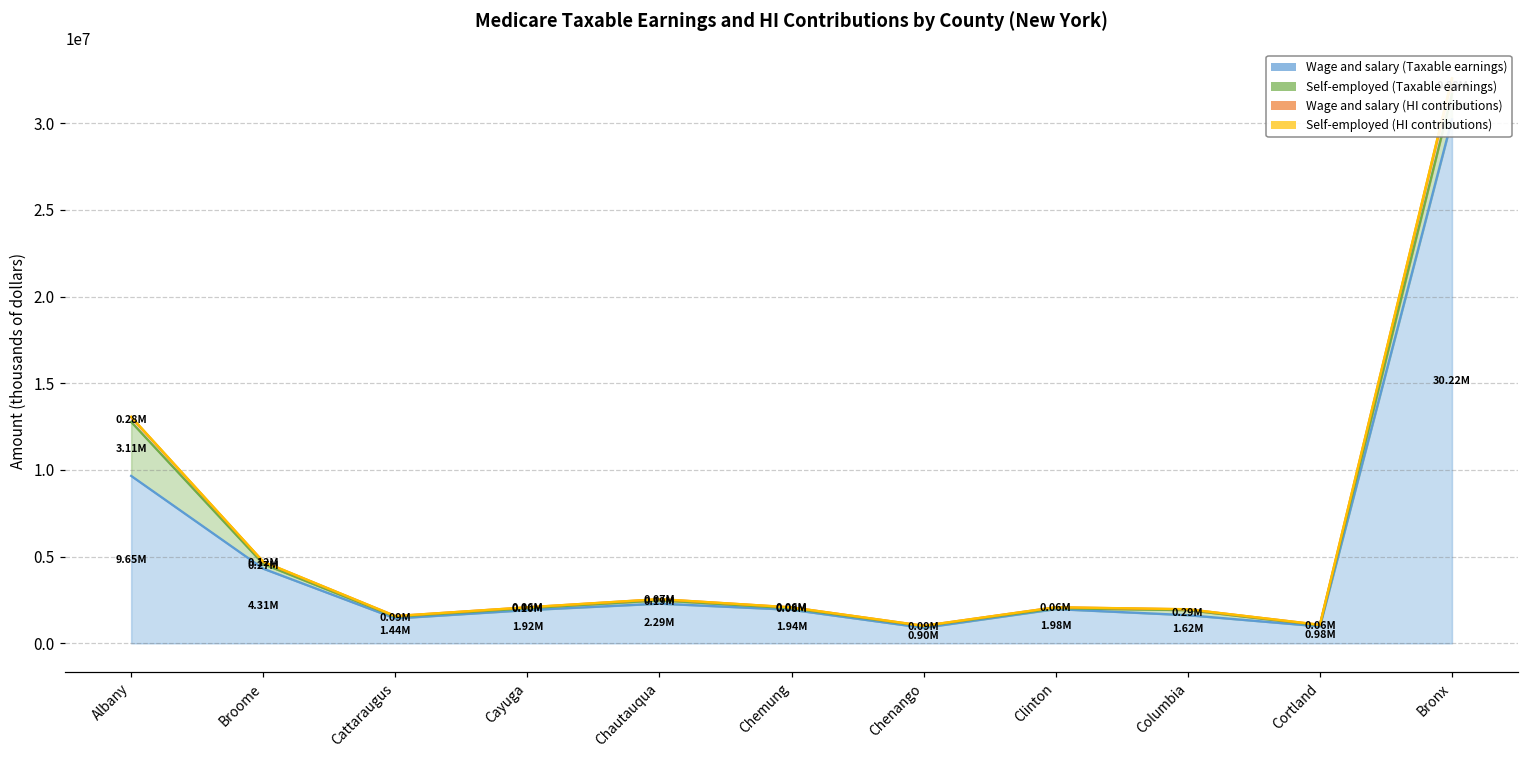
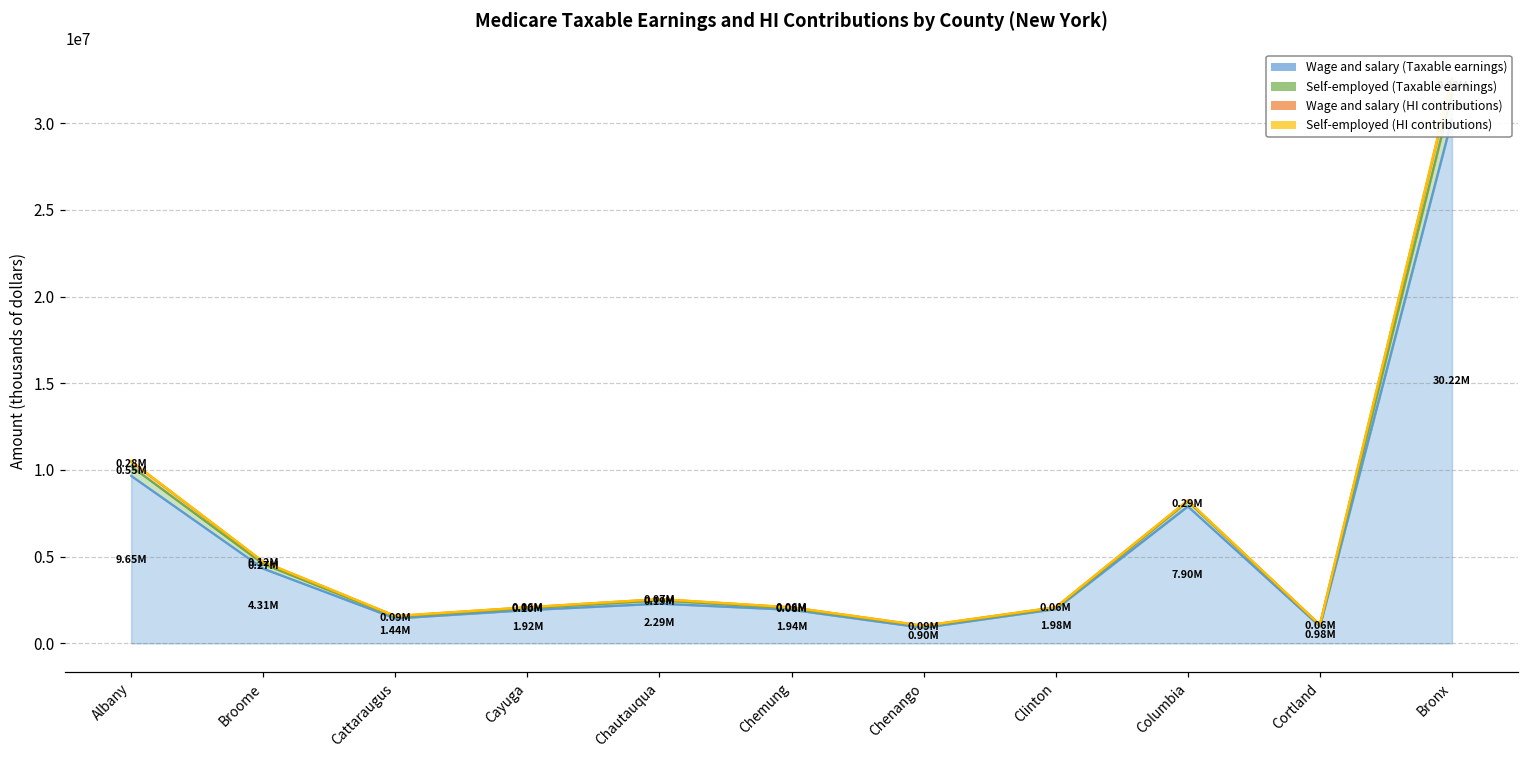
Self-employed (Taxable earnings), Albany: 3.11M -> 0.55M
Wage and salary (Taxable earnings), Columbia: 1.62M -> 7.90M
